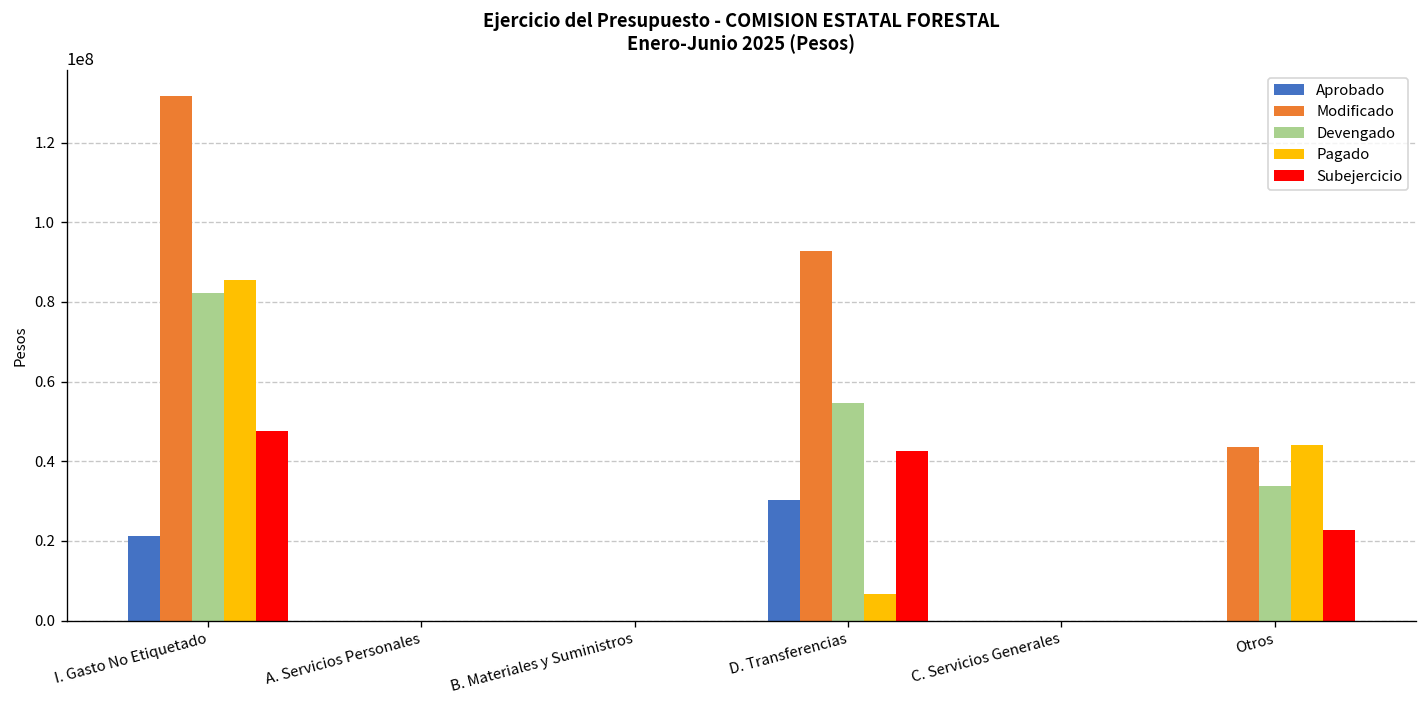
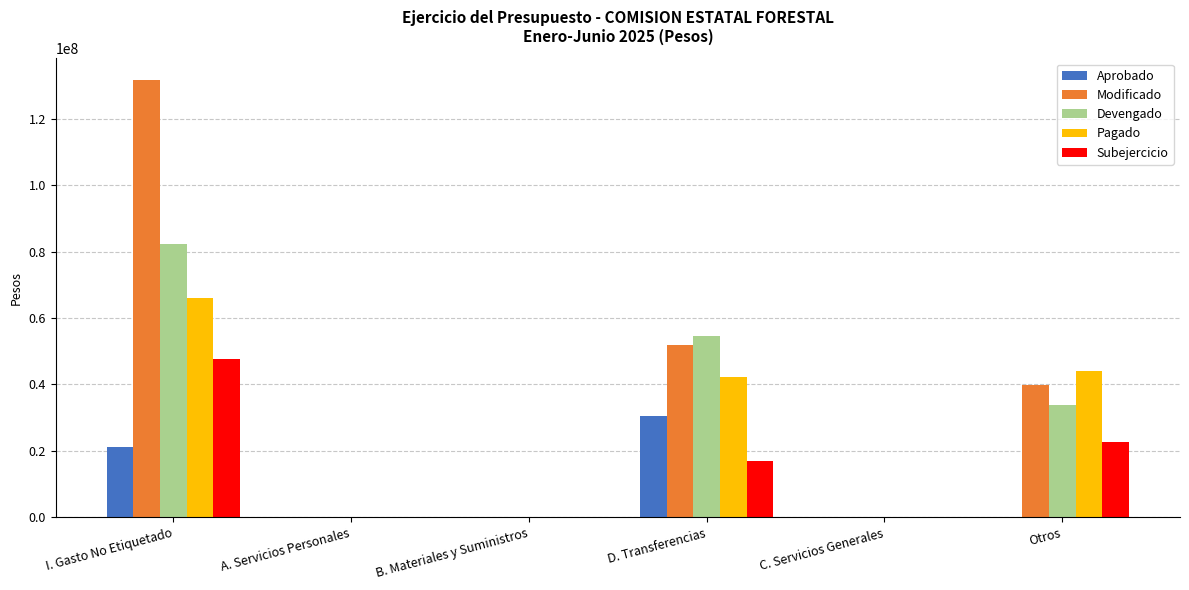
Pagado, I. Gasto No Etiquetado: 86000000 -> 66000000
Modificado, D. Transferencias: 93000000 -> 52000000
Pagado, D. Transferencias: 7000000 -> 42000000
Subejercicio, D. Transferencias: 43000000 -> 17000000
Modificado, Otros: 44000000 -> 40000000
